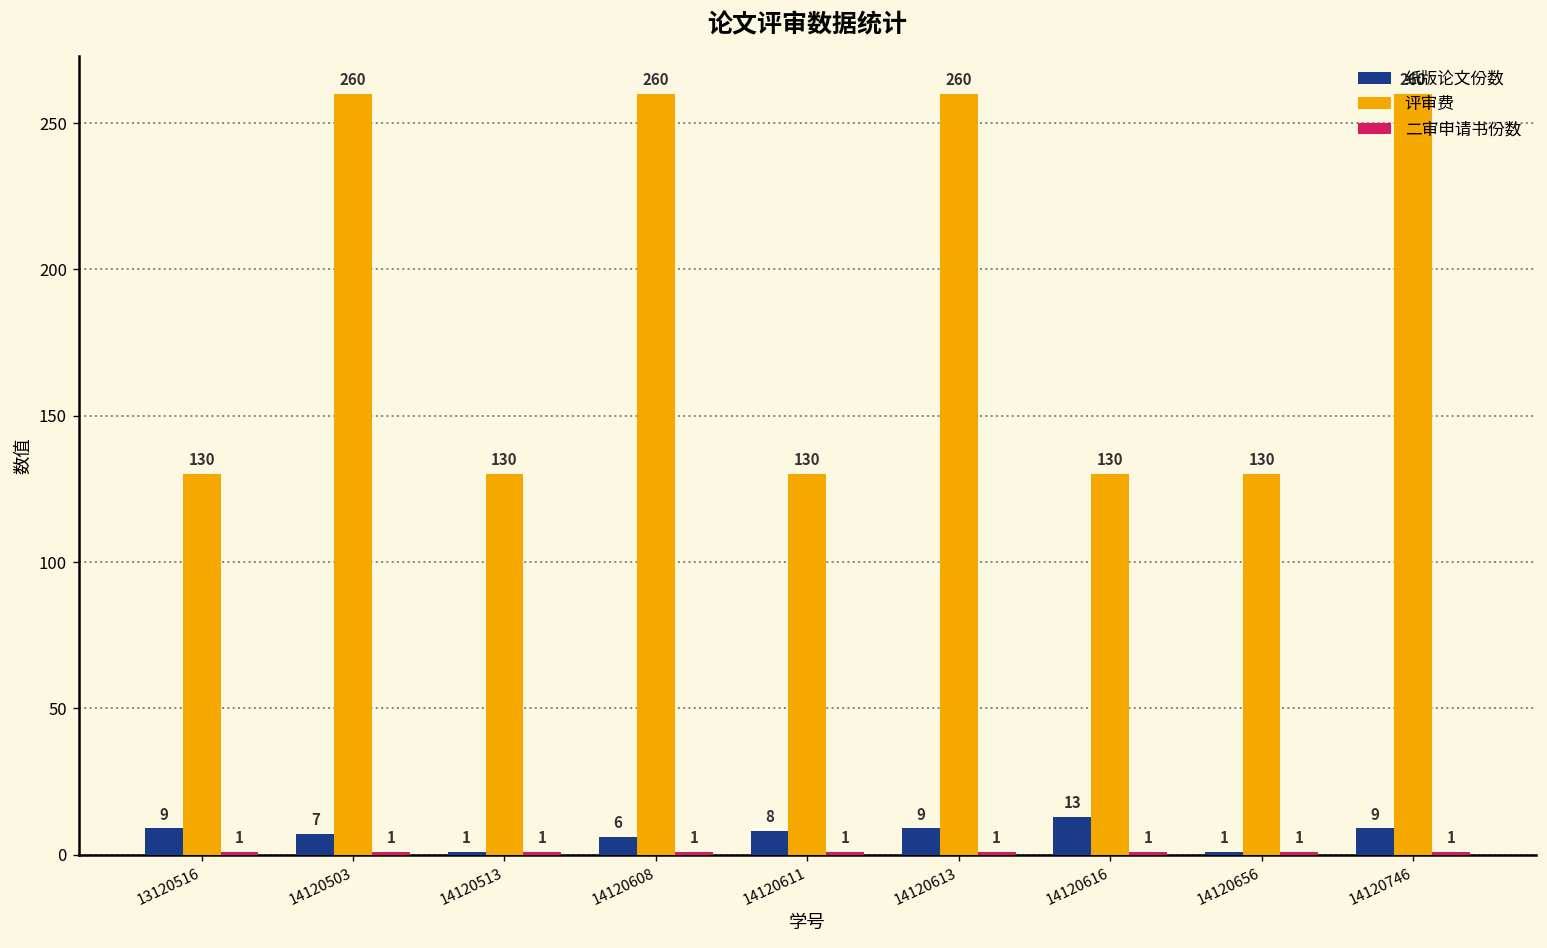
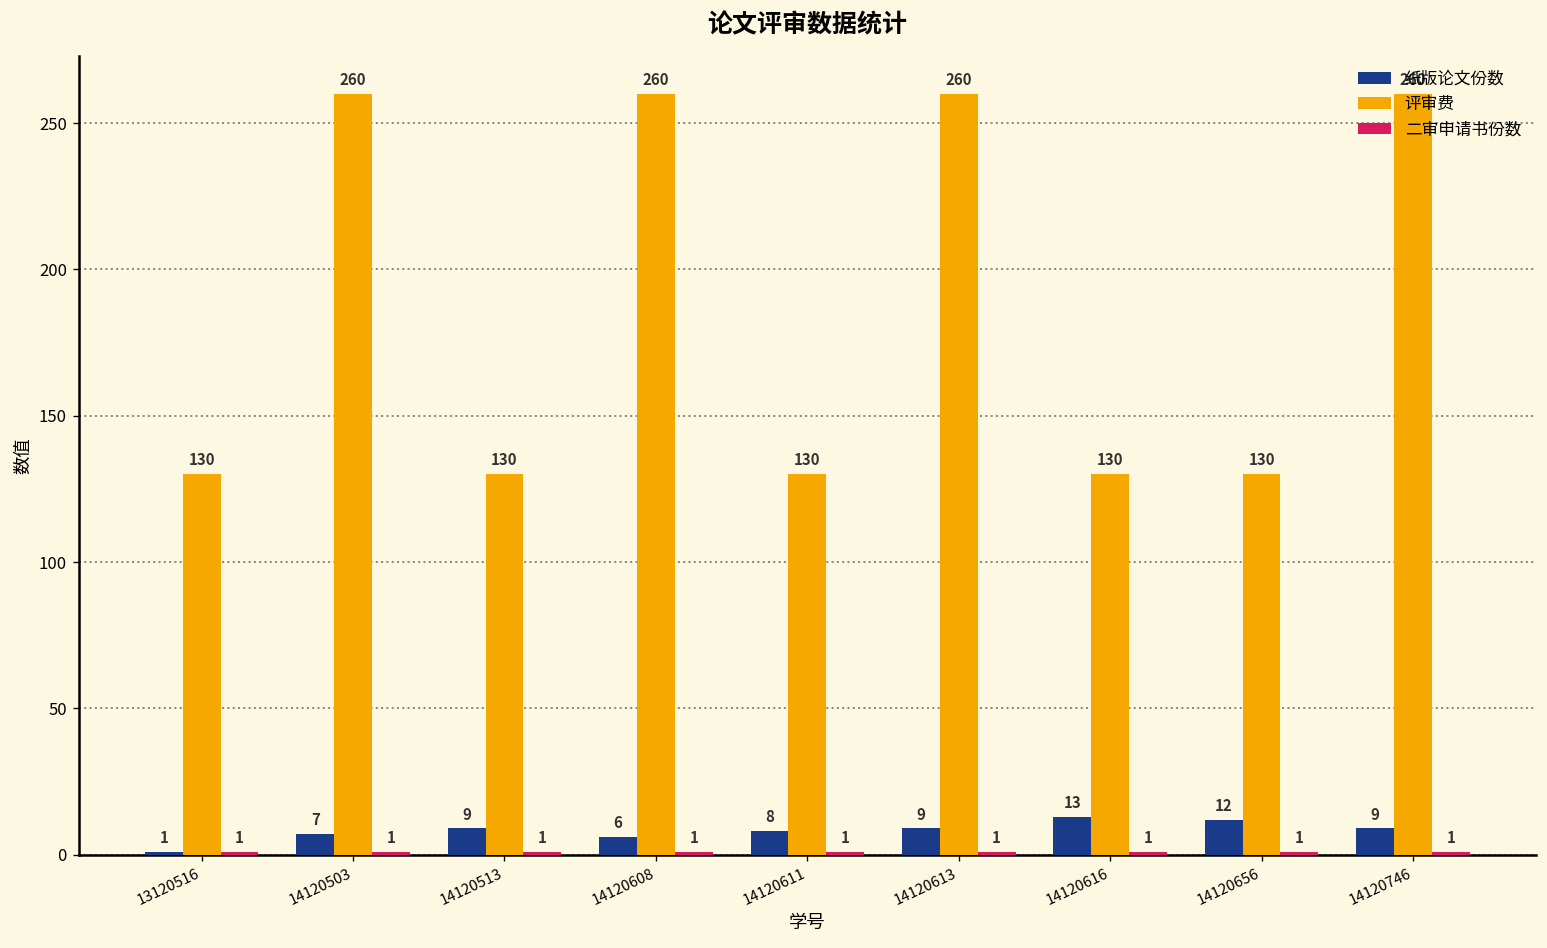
纸版论文份数, 13120516: 9 -> 1
纸版论文份数, 14120513: 1 -> 9
纸版论文份数, 14120656: 1 -> 12
